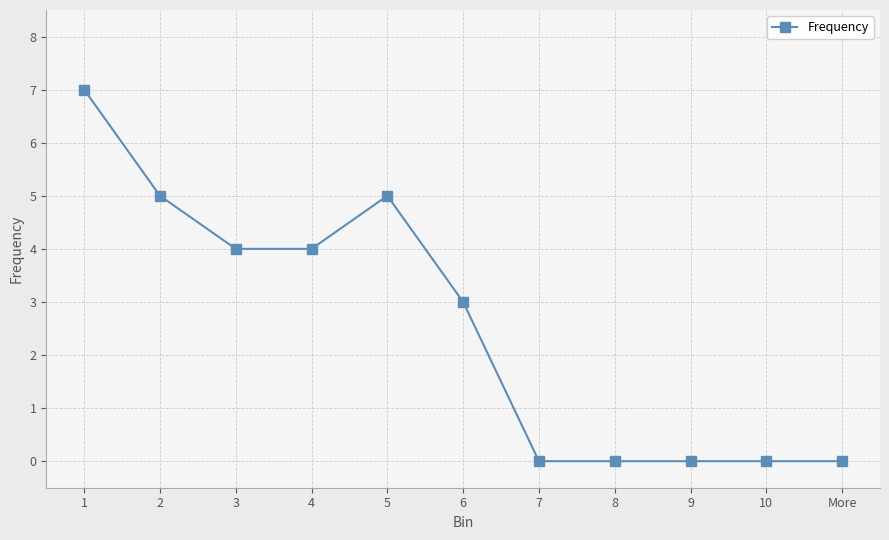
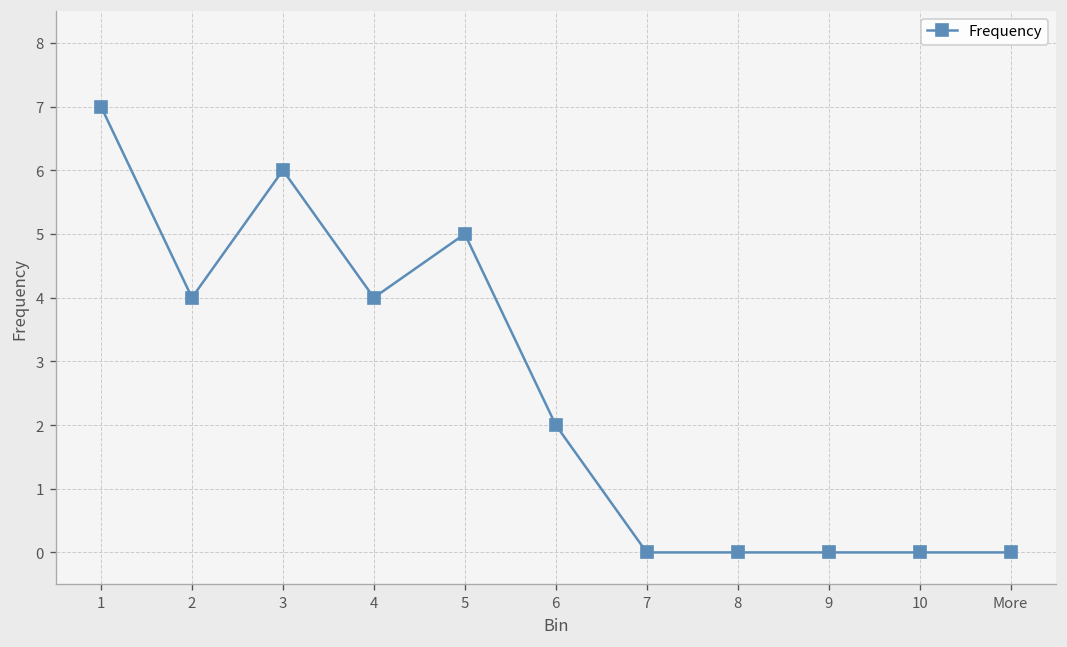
2: 5 -> 4
3: 4 -> 6
6: 3 -> 2
